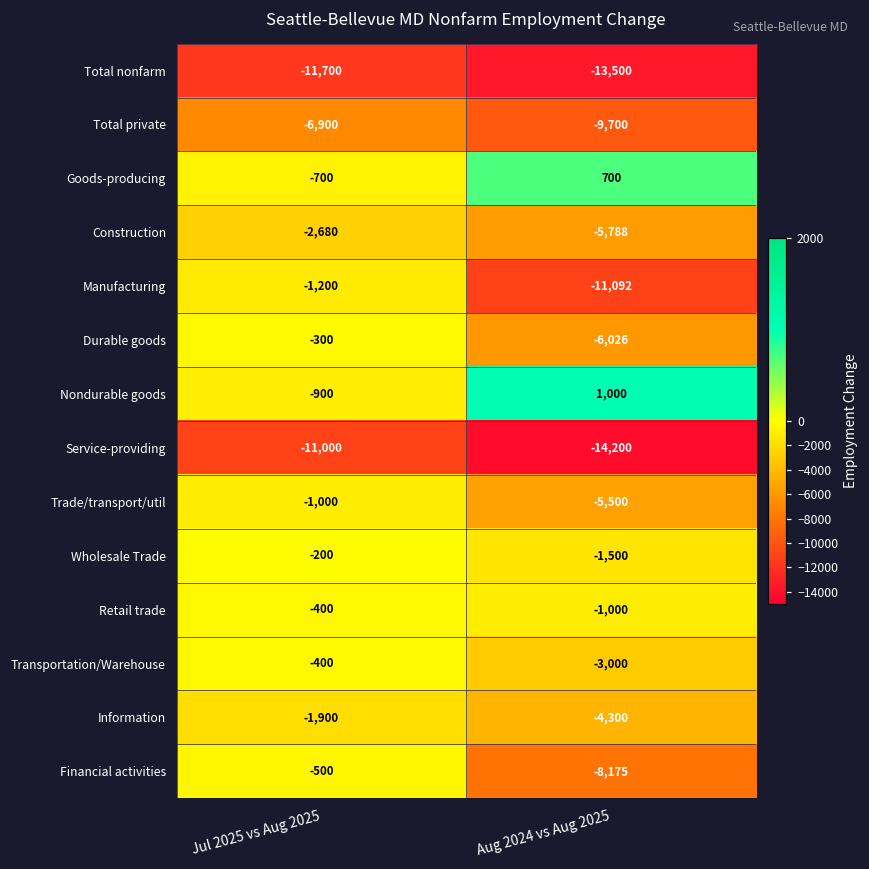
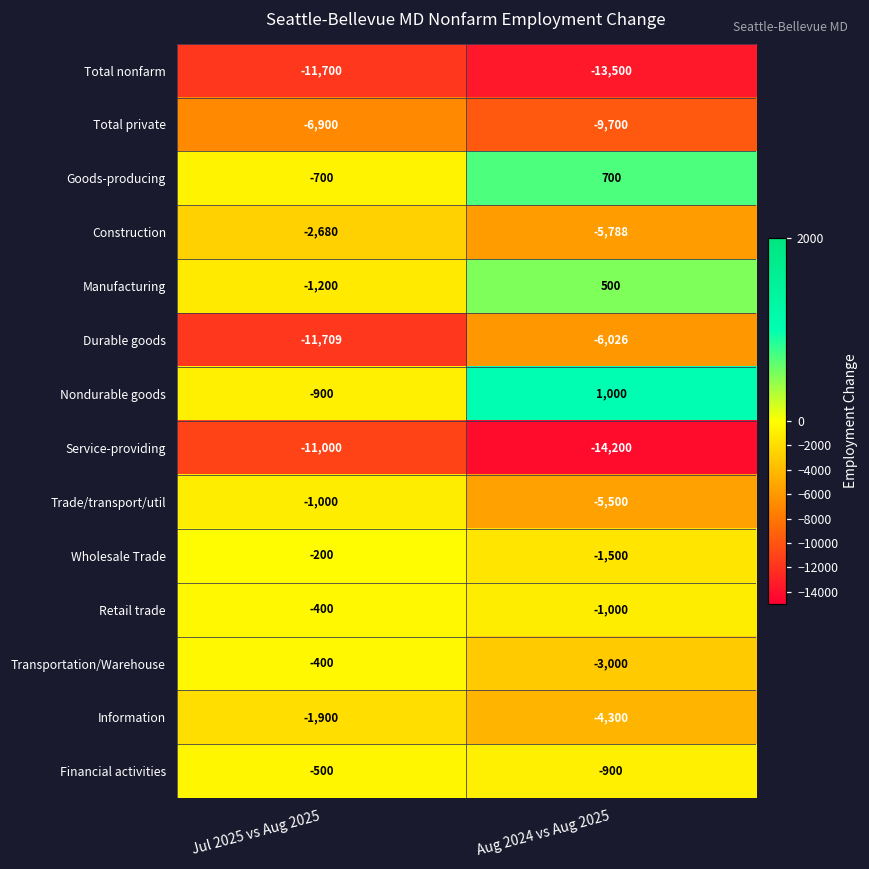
Manufacturing, Aug 2024 vs Aug 2025: -11,092 -> 500
Durable goods, Jul 2025 vs Aug 2025: -300 -> -11,709
Financial activities, Aug 2024 vs Aug 2025: -8,175 -> -900
